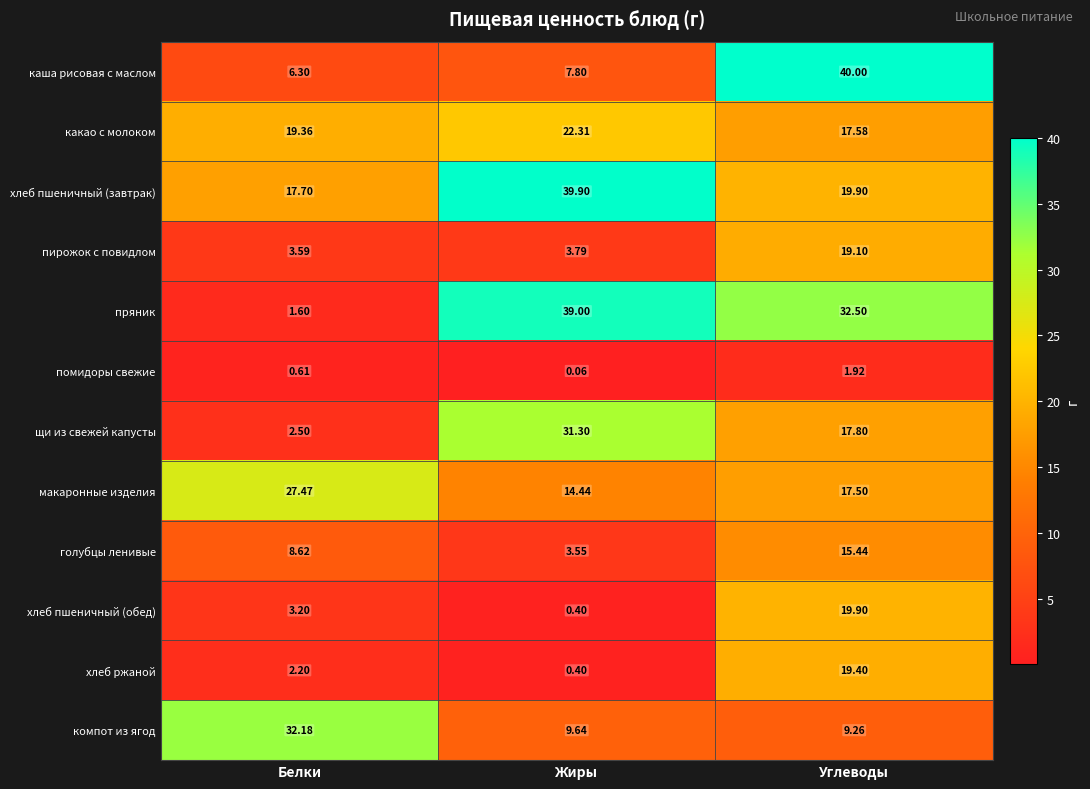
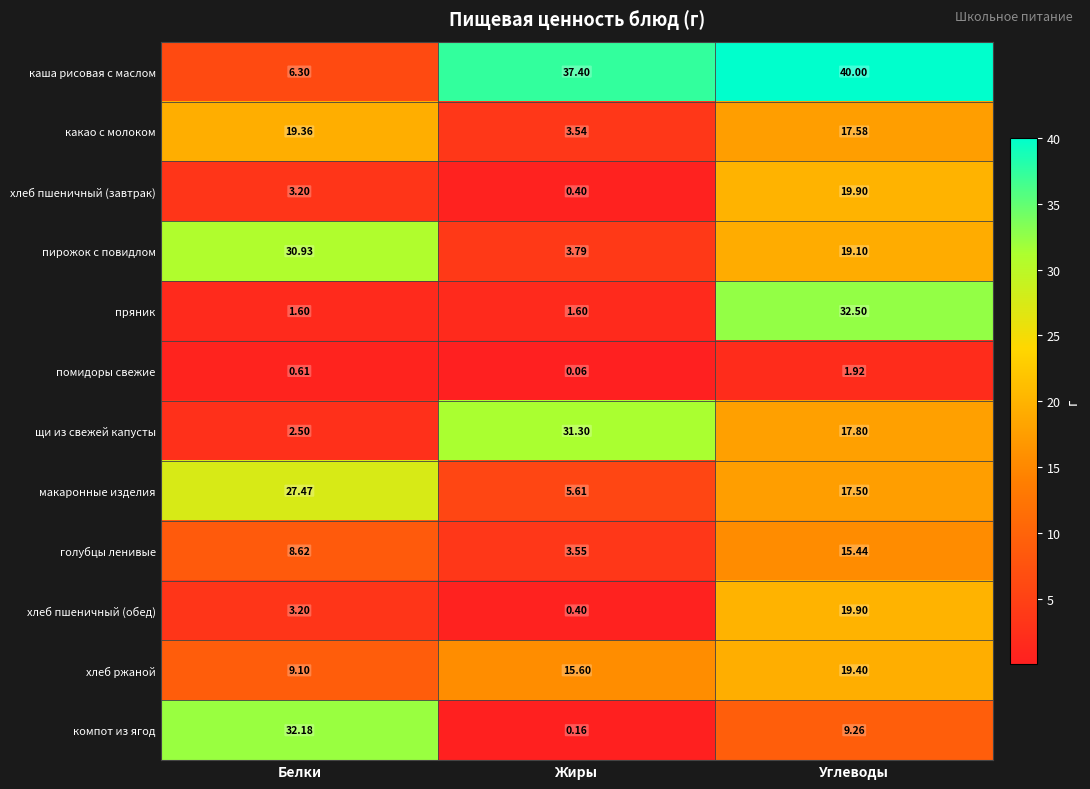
каша рисовая с маслом, Жиры: 7.80 -> 37.40
какао с молоком, Жиры: 22.31 -> 3.54
хлеб пшеничный (завтрак), Белки: 17.70 -> 3.20
хлеб пшеничный (завтрак), Жиры: 39.90 -> 0.40
пирожок с повидлом, Белки: 3.59 -> 30.93
пряник, Жиры: 39.00 -> 1.60
макаронные изделия, Жиры: 14.44 -> 5.61
хлеб ржаной, Белки: 2.20 -> 9.10
хлеб ржаной, Жиры: 0.40 -> 15.60
компот из ягод, Жиры: 9.64 -> 0.16
